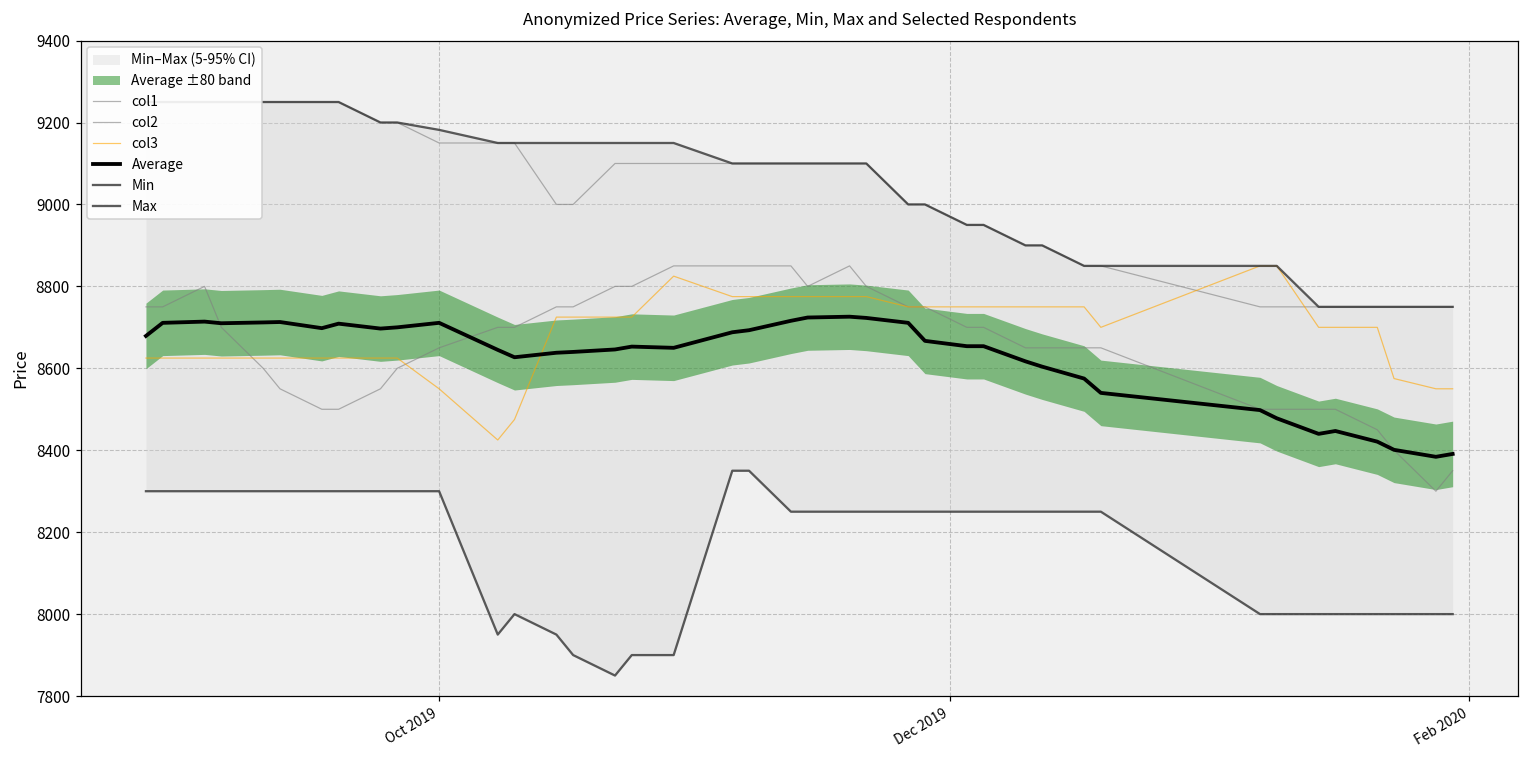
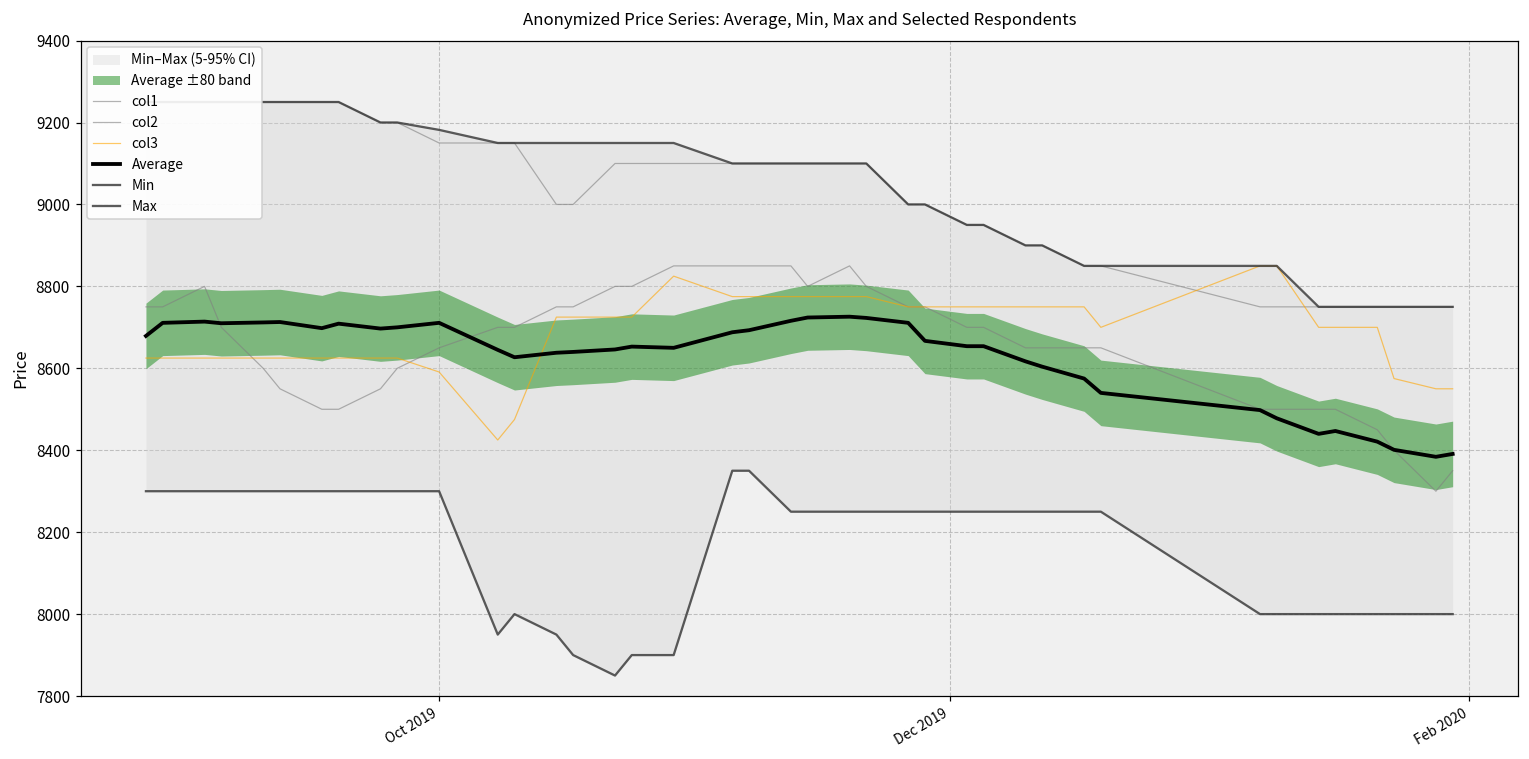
col3, Oct 2019: 8550 -> 8590
